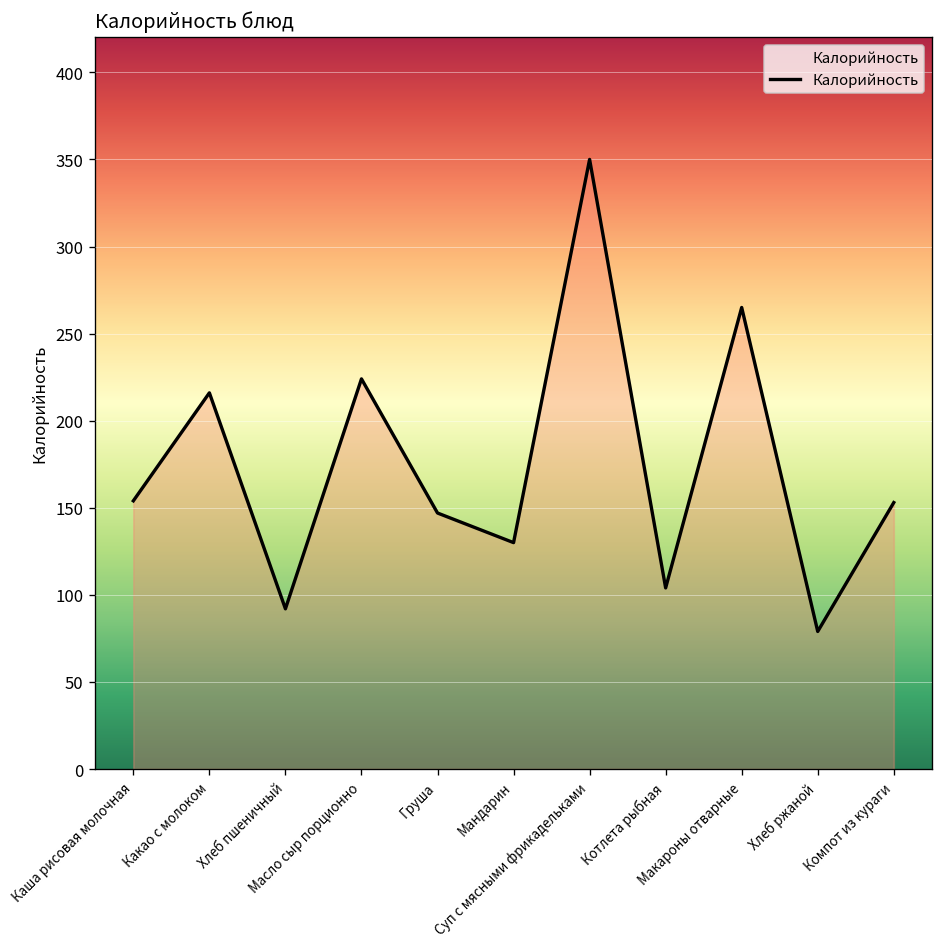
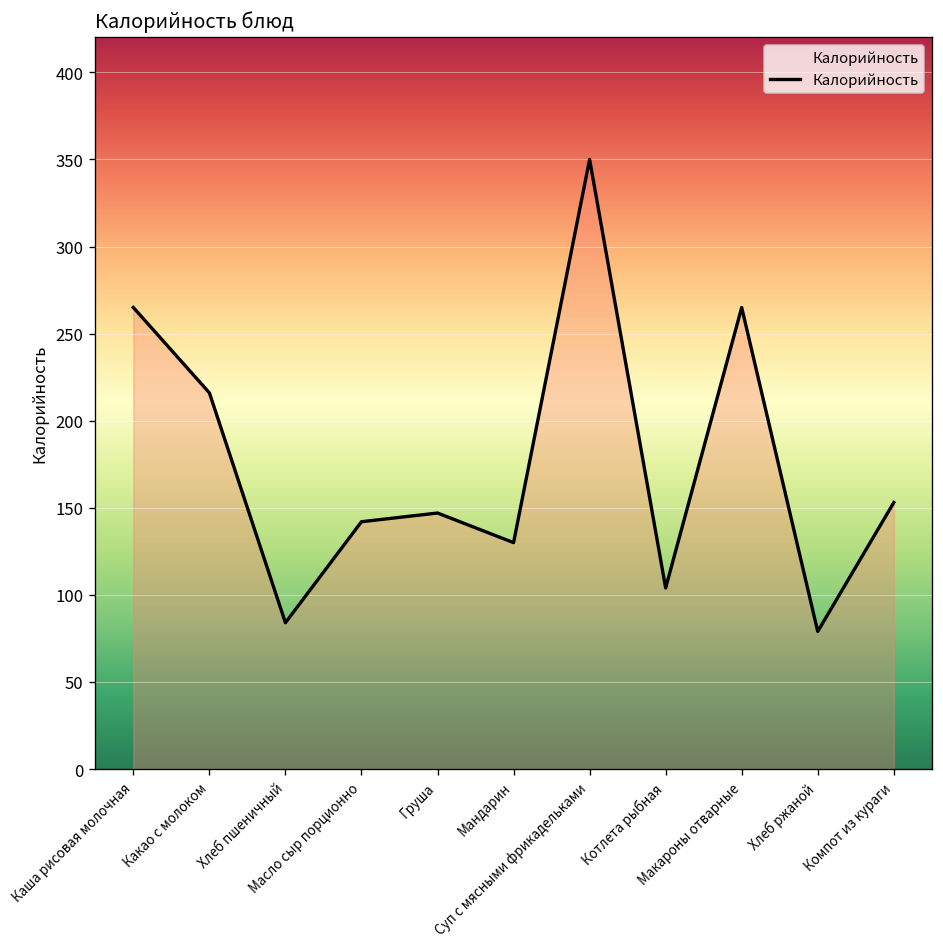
Каша рисовая молочная: 154 -> 265
Хлеб пшеничный: 92 -> 84
Масло сыр порционно: 224 -> 142
